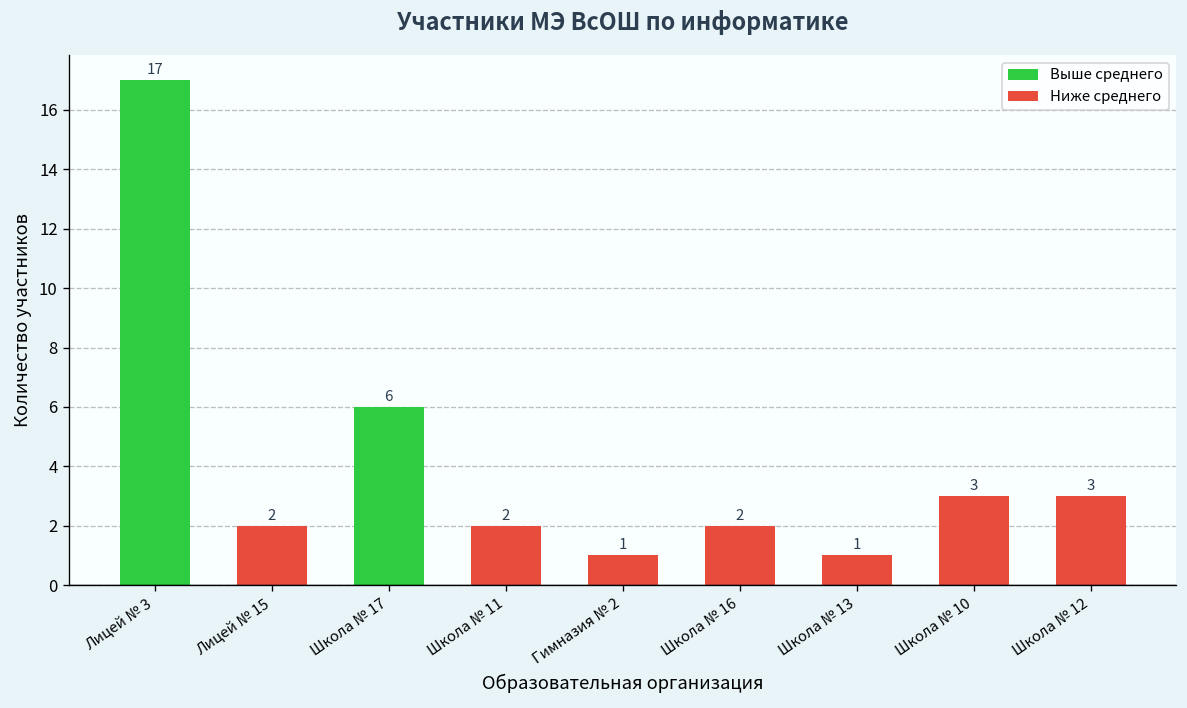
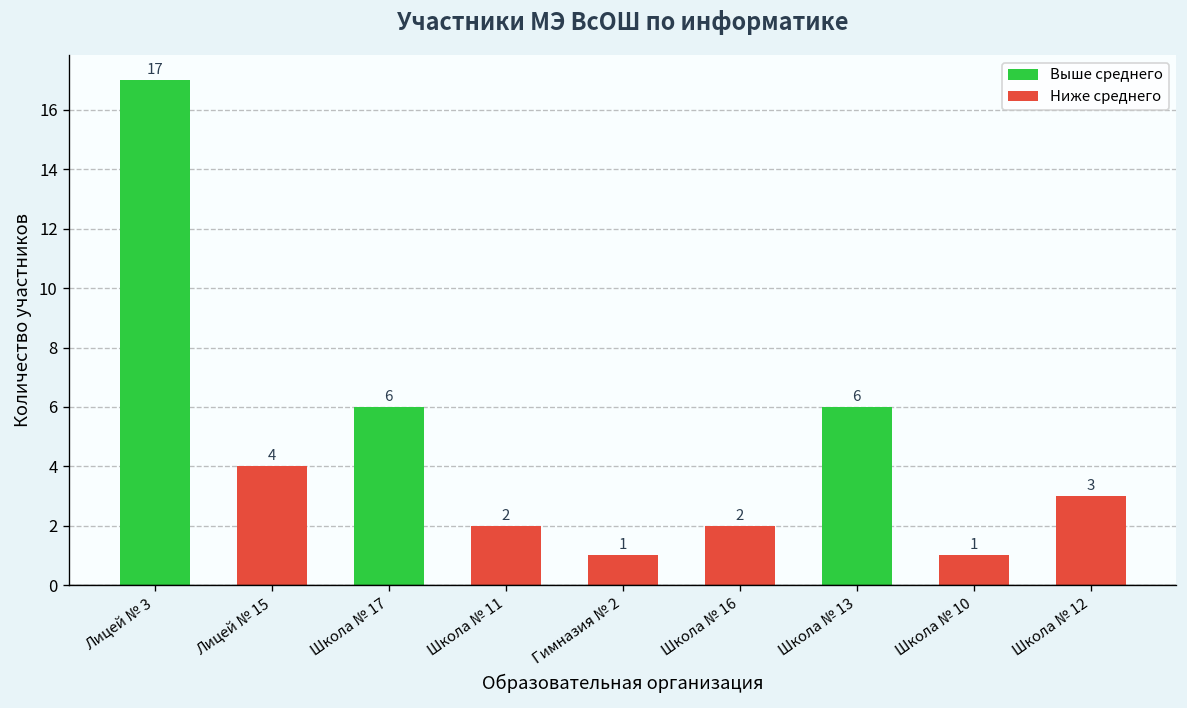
Лицей № 15: 2 -> 4
Школа № 13: 1 -> 6
Школа № 10: 3 -> 1
